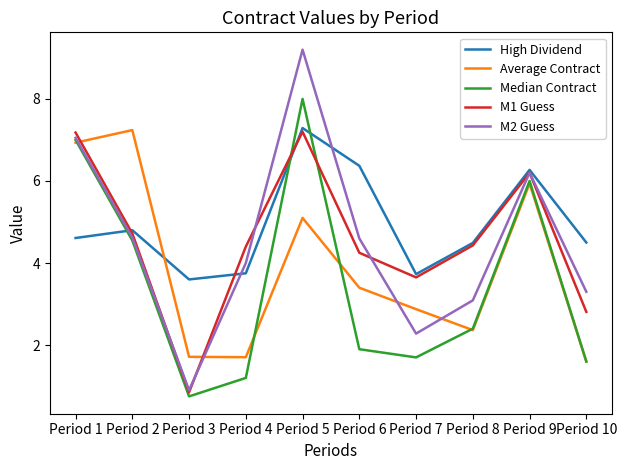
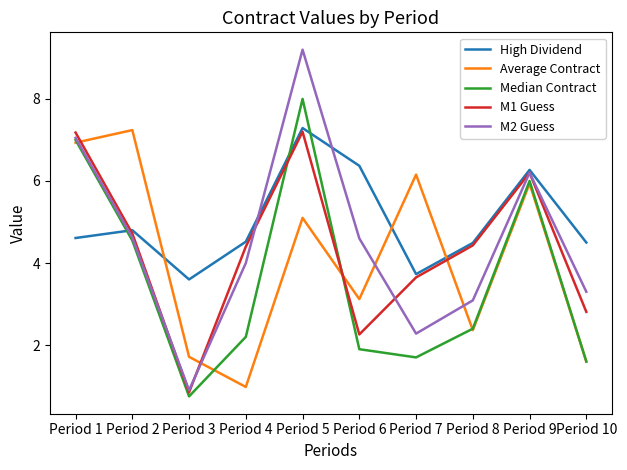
High Dividend, Period 4: 3.8 -> 4.5
Average Contract, Period 4: 1.7 -> 1.0
Median Contract, Period 4: 1.2 -> 2.2
Average Contract, Period 6: 3.4 -> 3.1
M1 Guess, Period 6: 4.3 -> 2.3
Average Contract, Period 7: 2.9 -> 6.2
